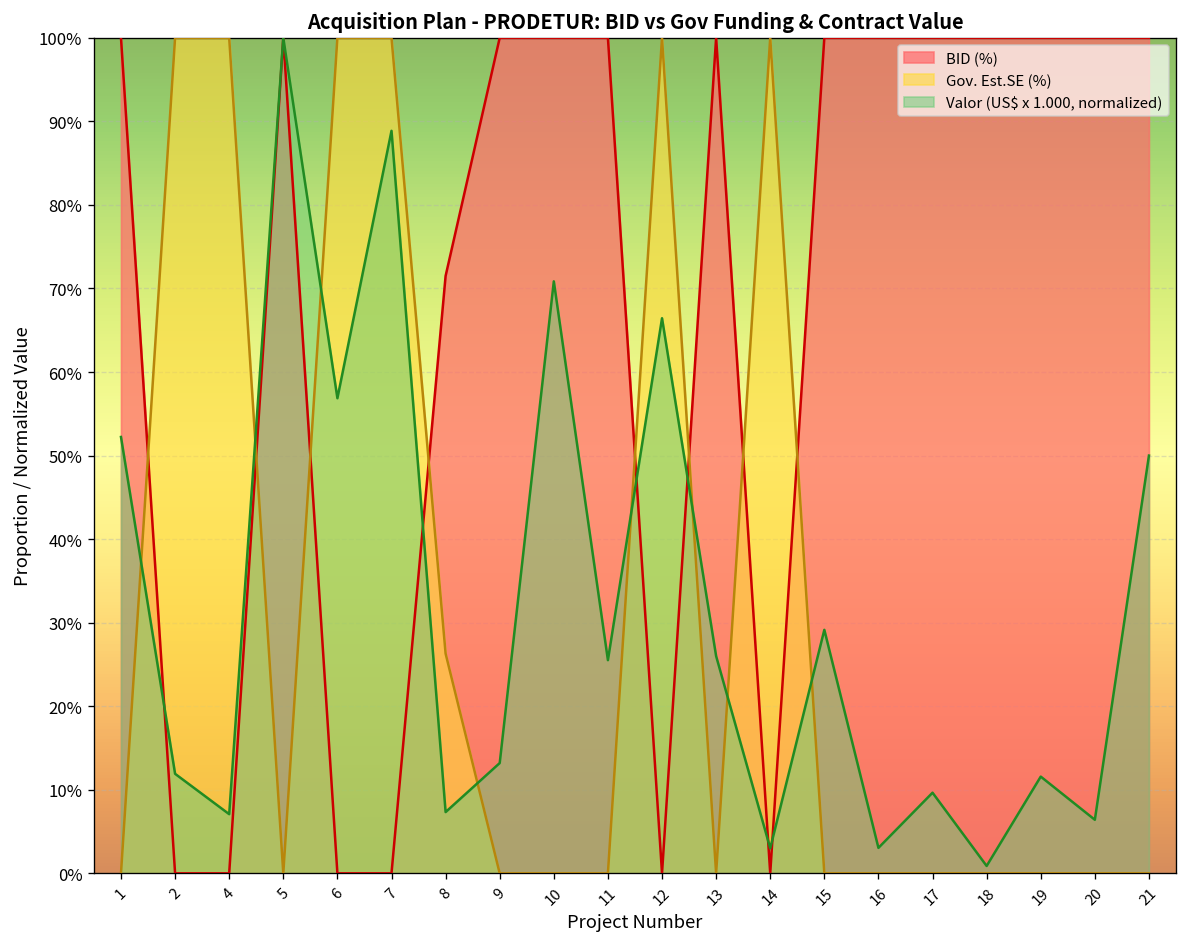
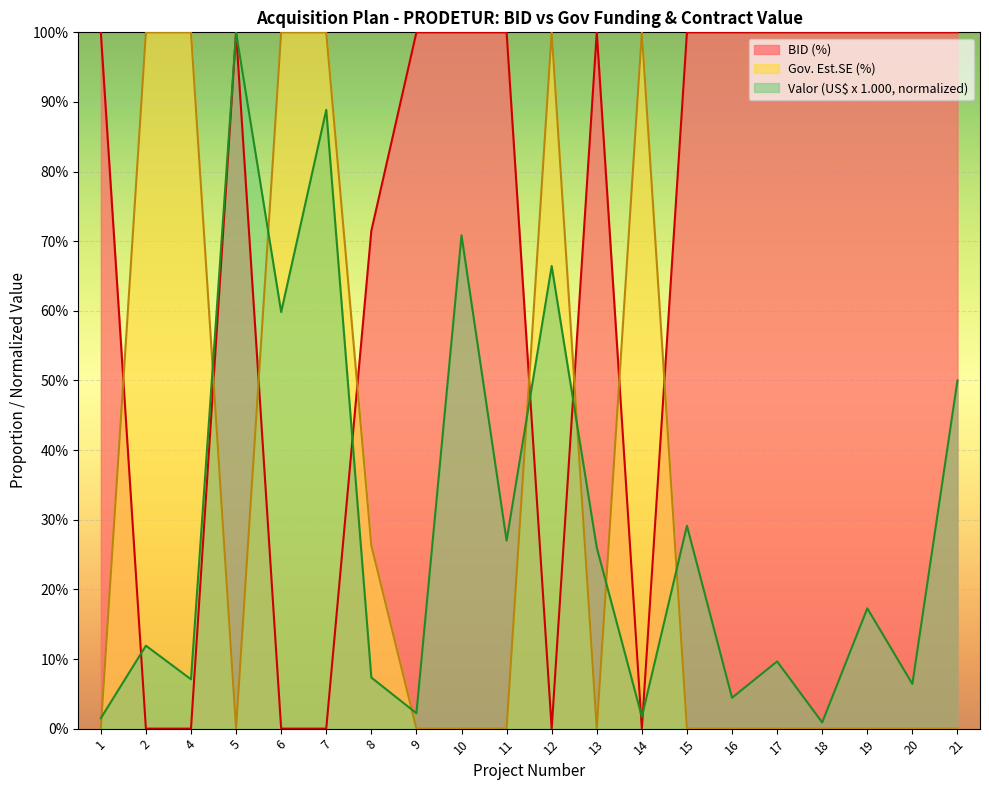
Valor (US$ x 1.000, normalized), 1: 52% -> 1%
Valor (US$ x 1.000, normalized), 6: 57% -> 60%
Valor (US$ x 1.000, normalized), 9: 13% -> 2%
Valor (US$ x 1.000, normalized), 11: 26% -> 27%
Valor (US$ x 1.000, normalized), 14: 3% -> 2%
Valor (US$ x 1.000, normalized), 16: 3% -> 4%
Valor (US$ x 1.000, normalized), 19: 12% -> 17%
